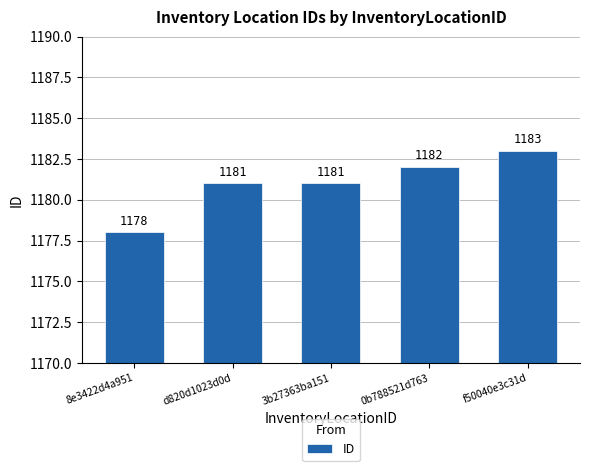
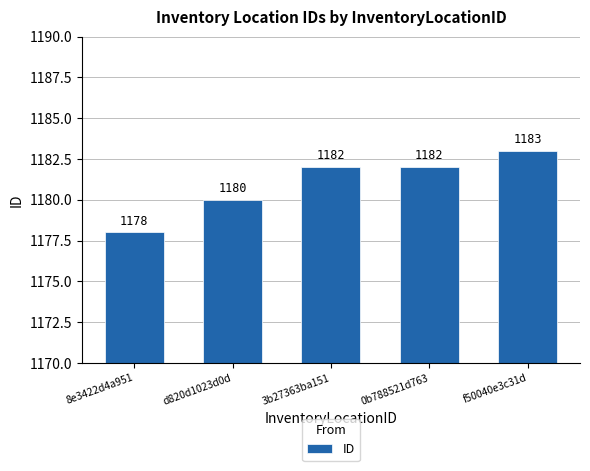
d820d1023d0d: 1181 -> 1180
3b27363ba151: 1181 -> 1182
